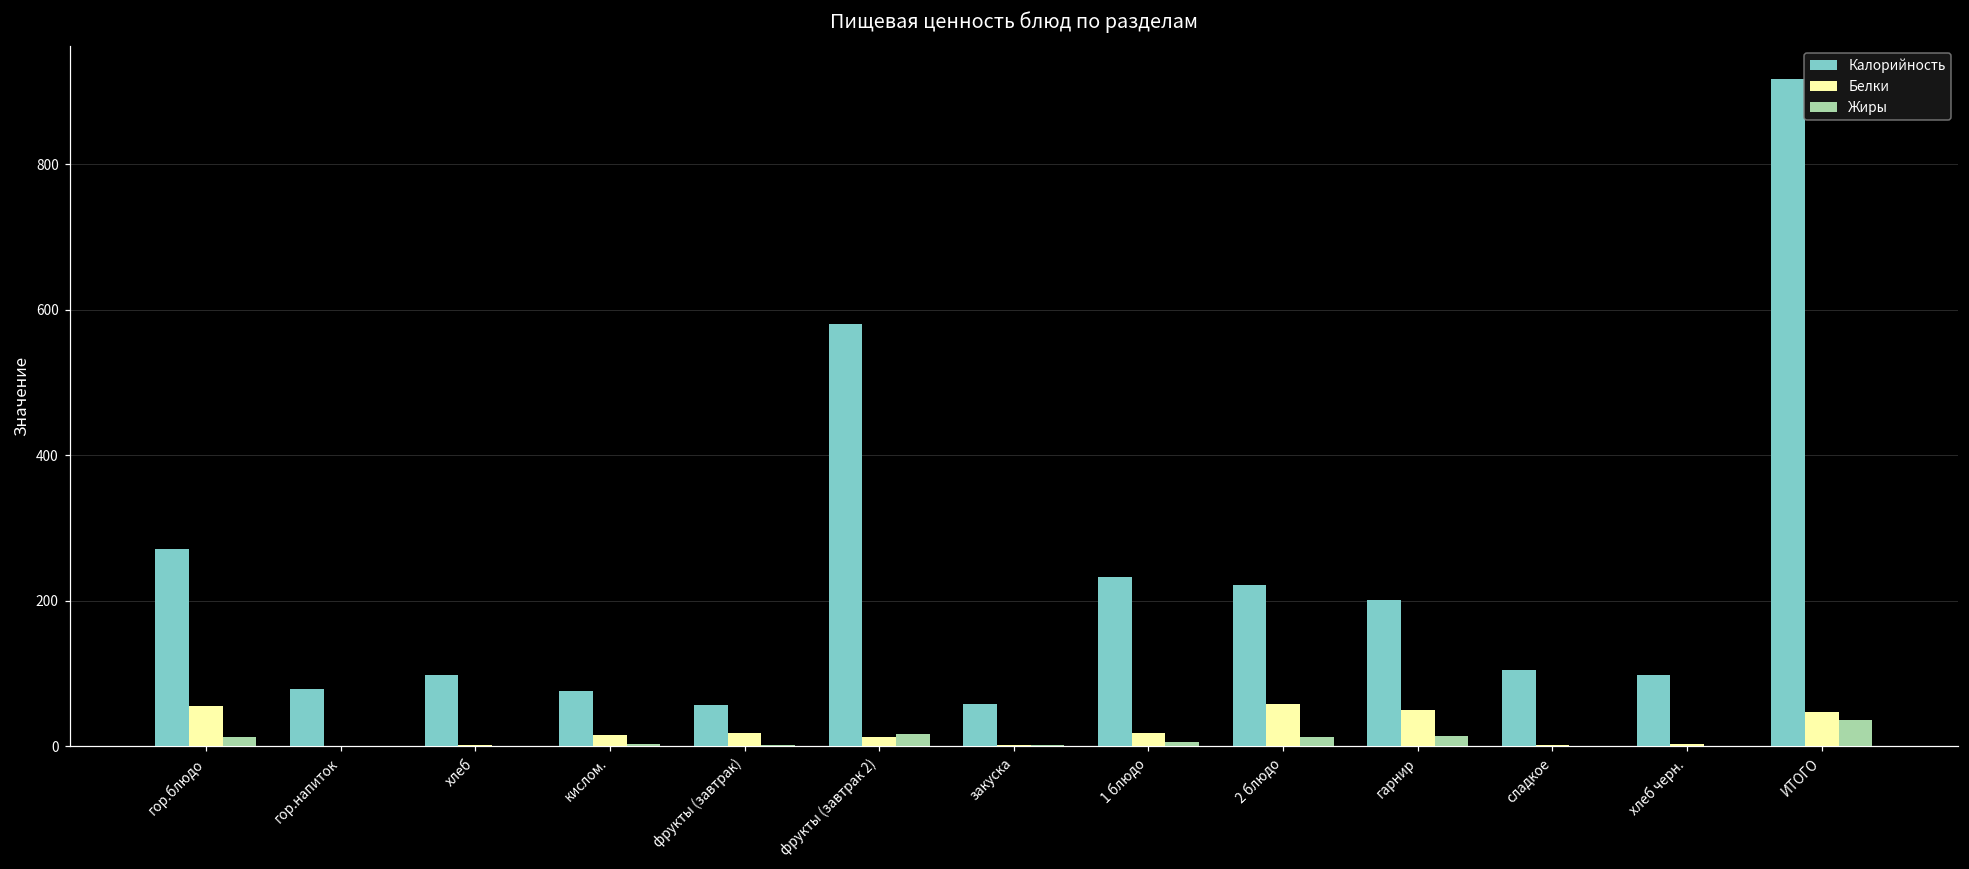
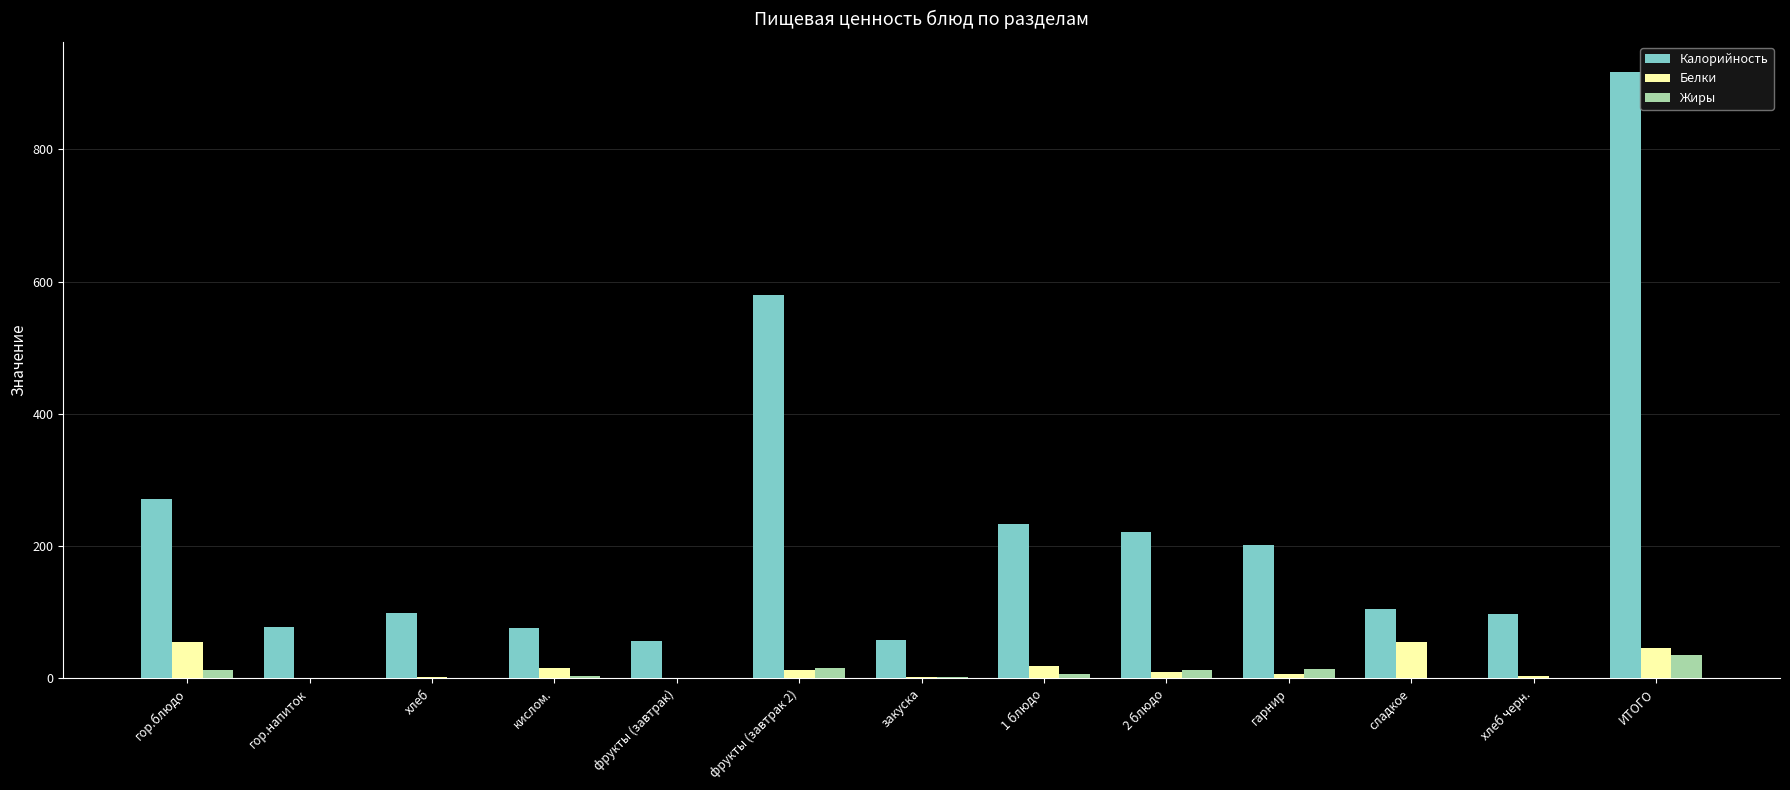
Белки, фрукты (завтрак): 20 -> 0
Белки, 2 блюдо: 60 -> 10
Белки, гарнир: 50 -> 10
Белки, сладкое: 0 -> 60
